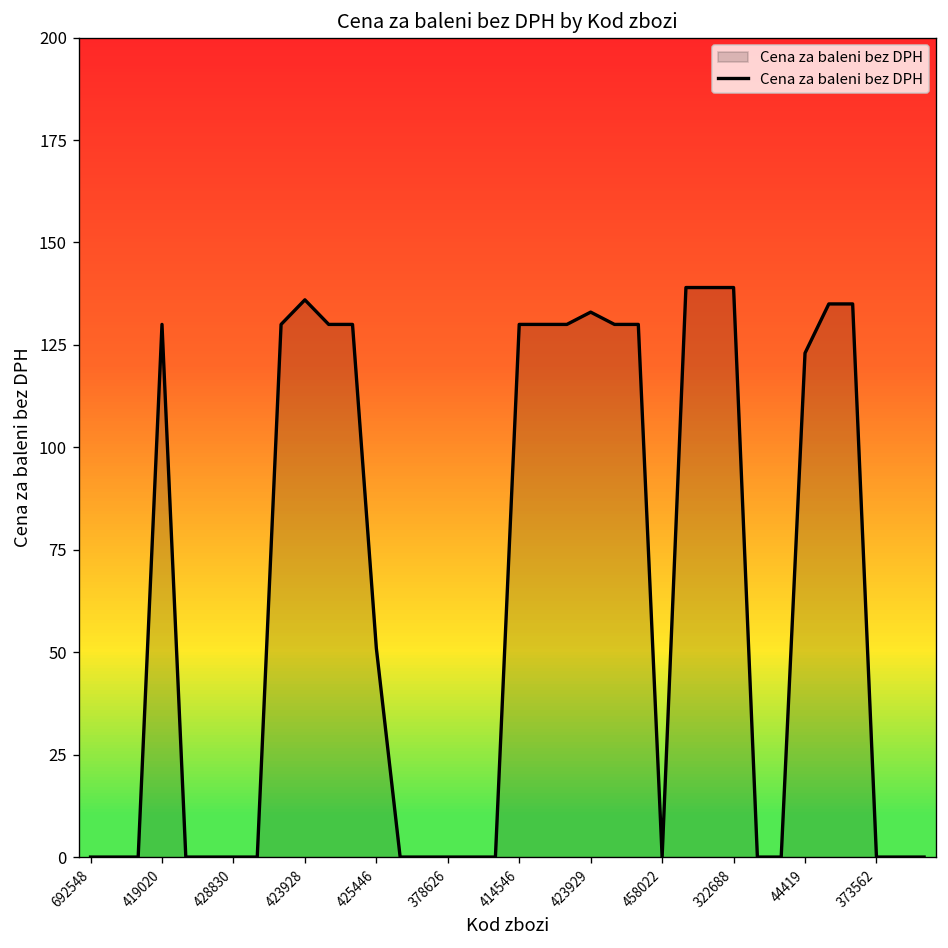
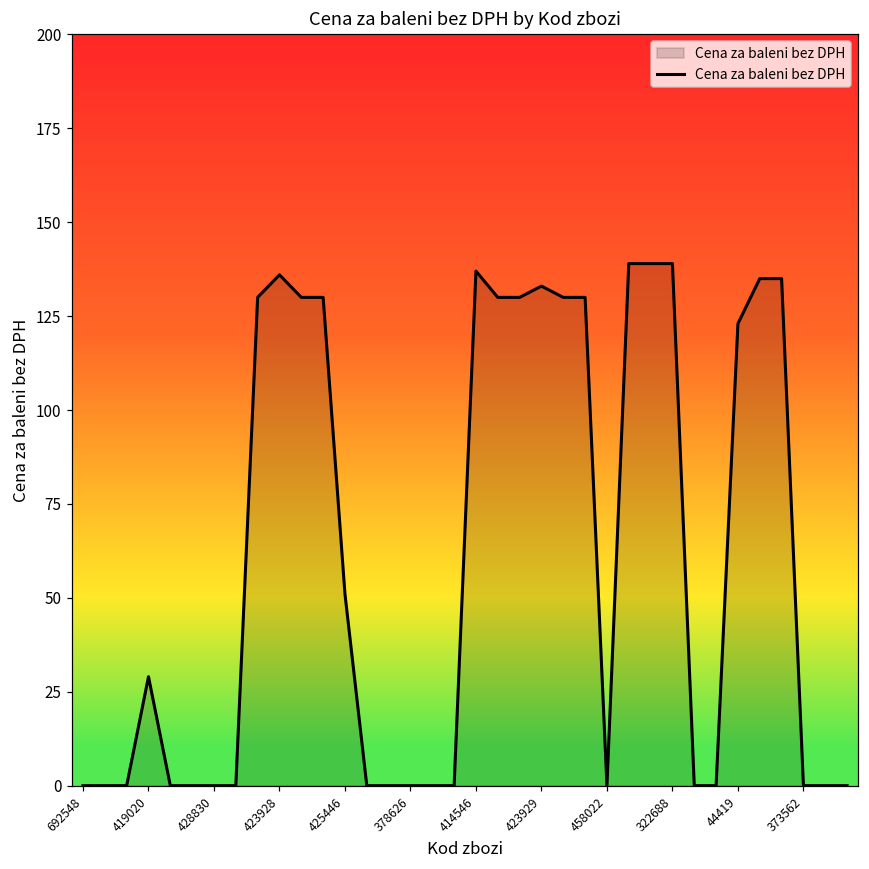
419020: 130 -> 29
414546: 130 -> 137
